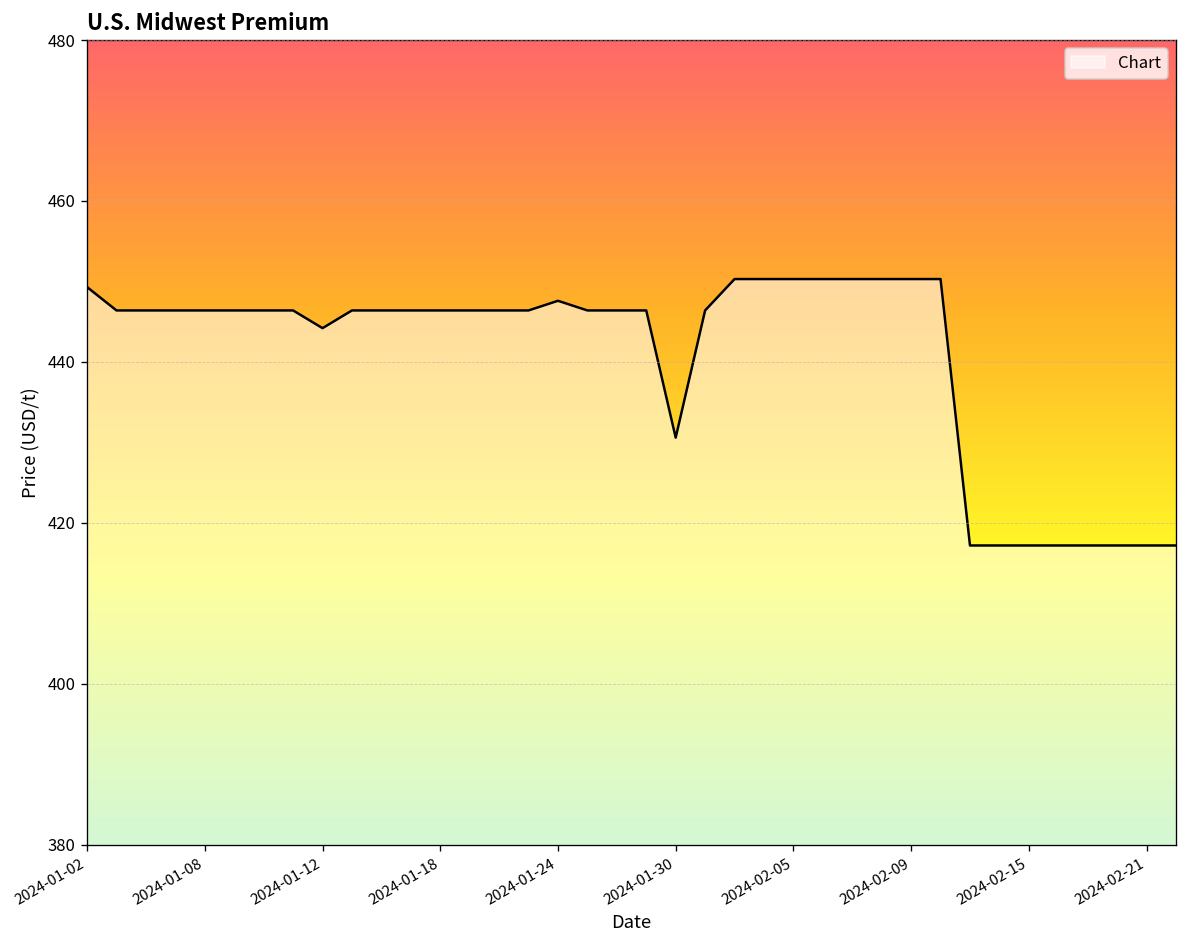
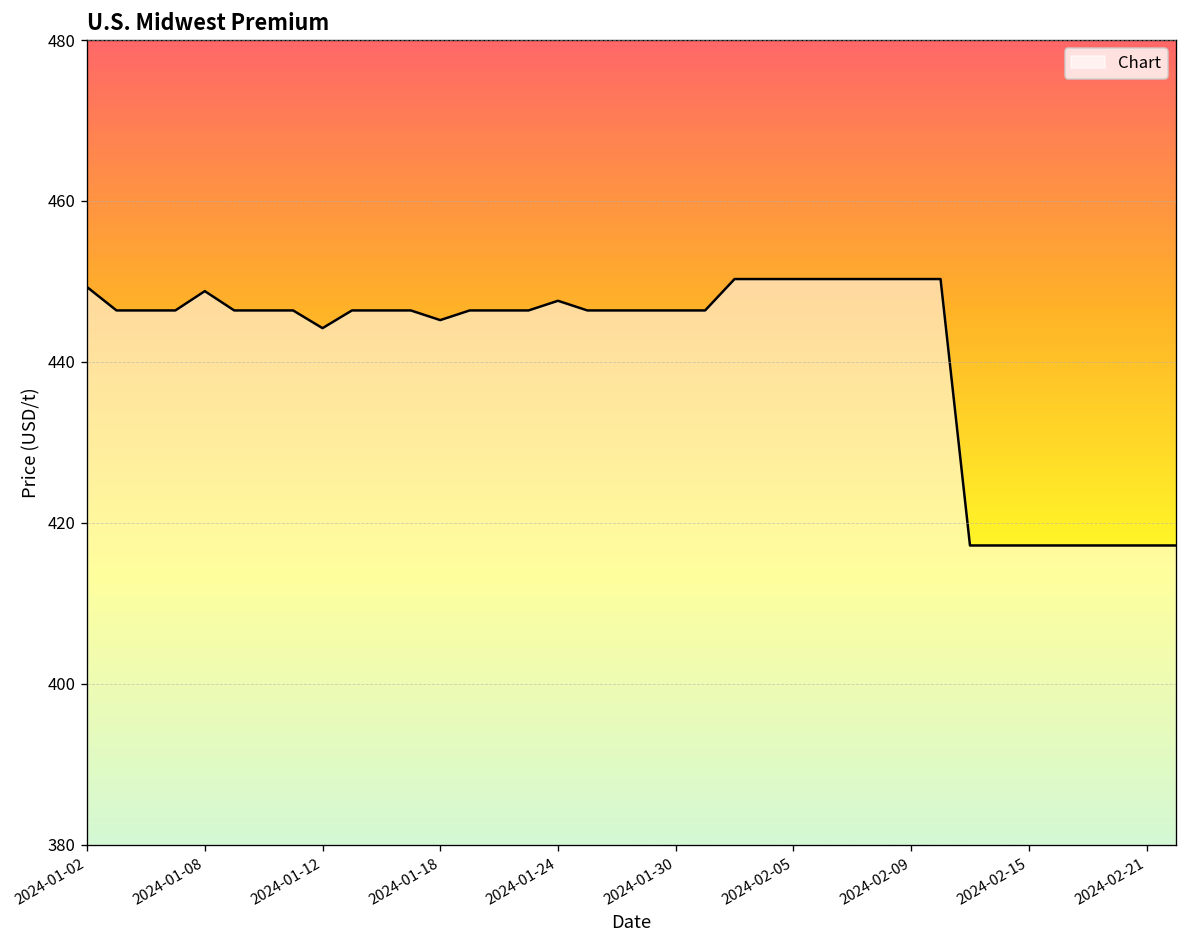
2024-01-08: 446 -> 449
2024-01-18: 446 -> 445
2024-01-30: 431 -> 446
